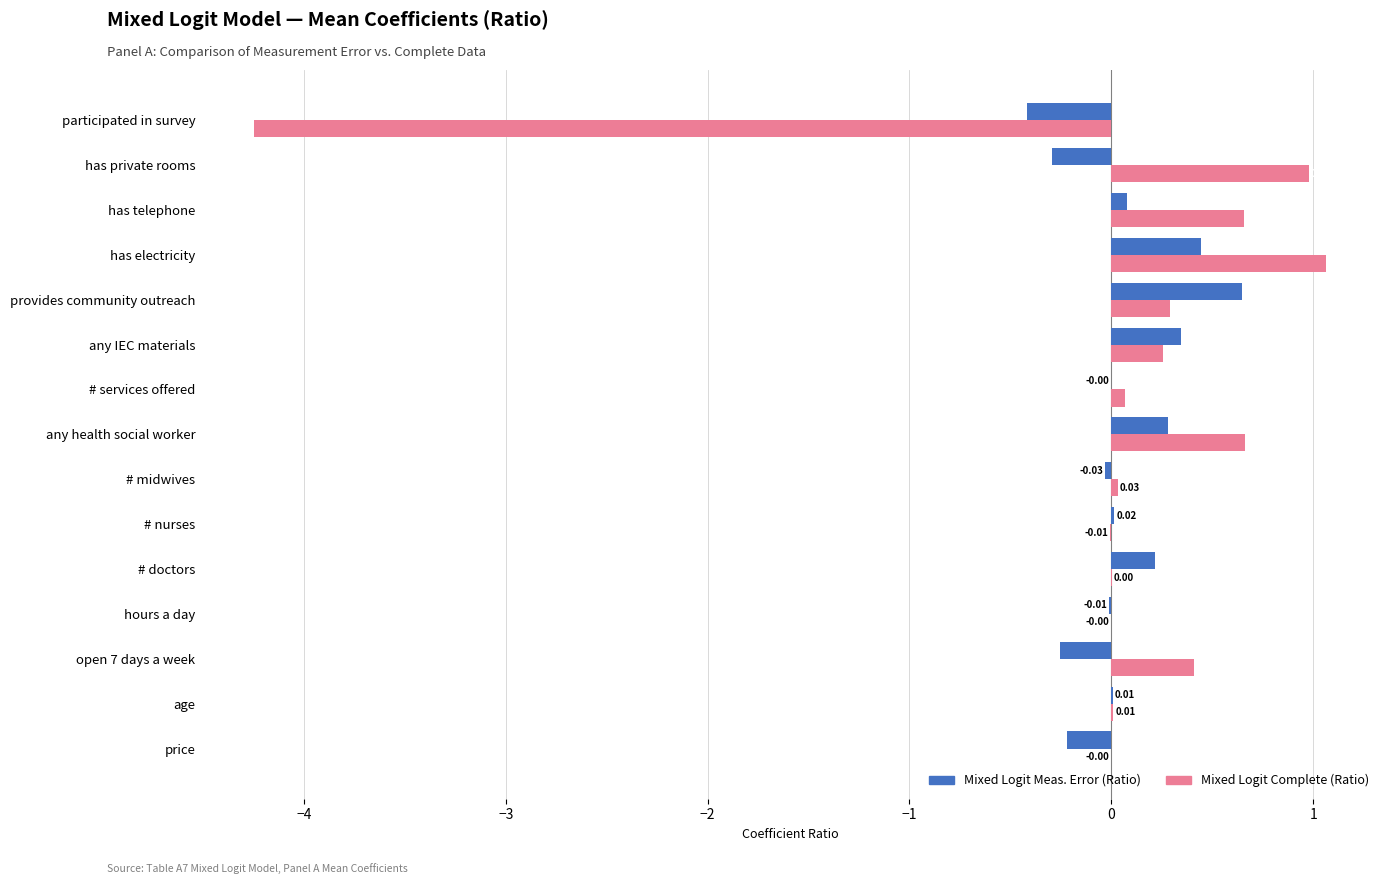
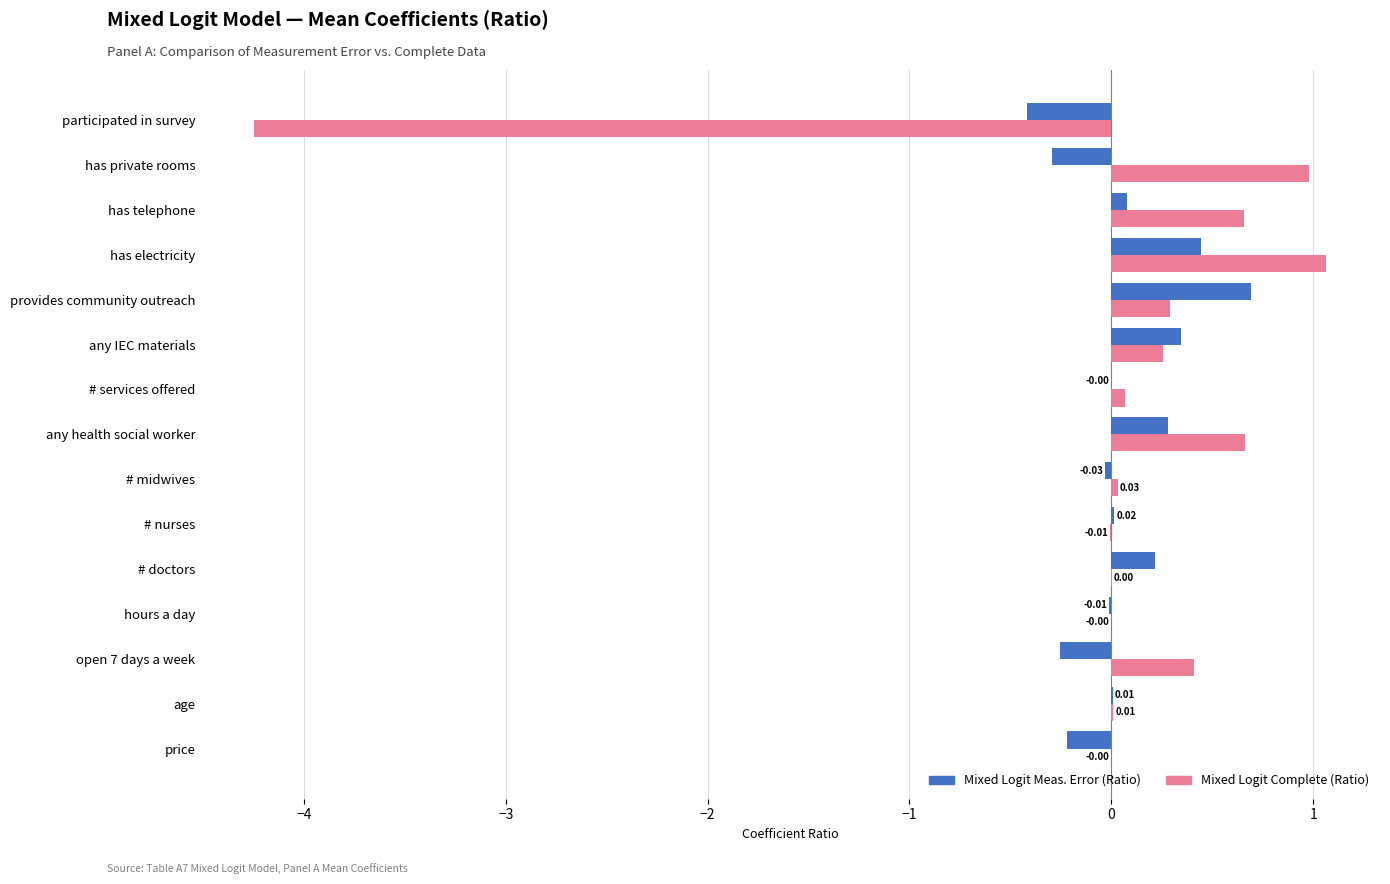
Mixed Logit Meas. Error (Ratio), provides community outreach: 0.65 -> 0.69
